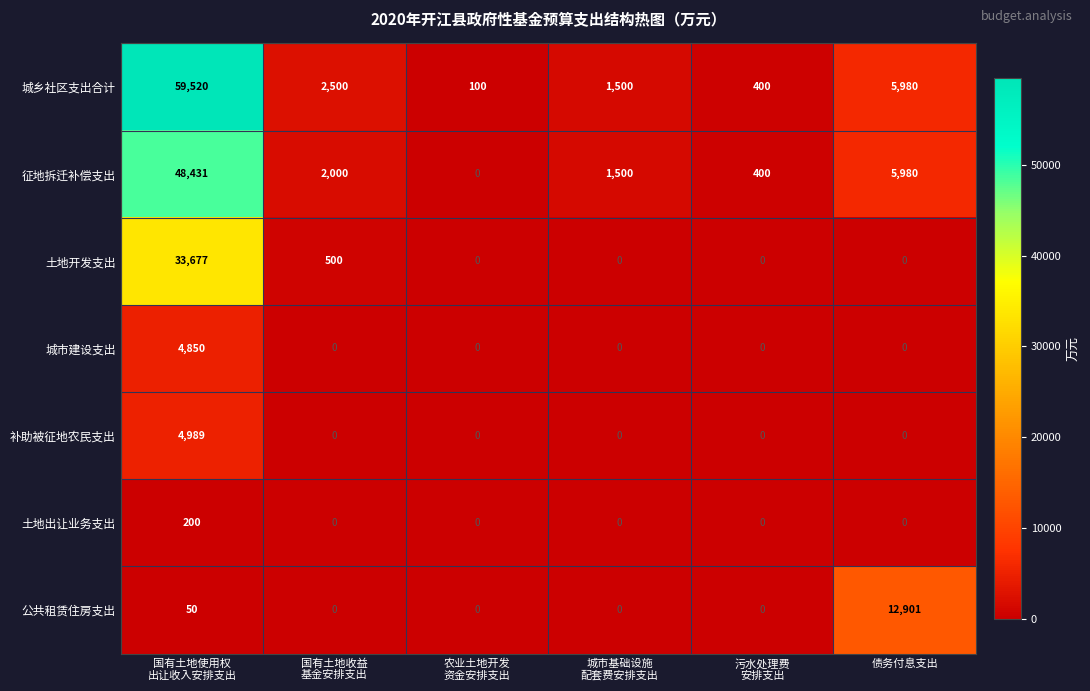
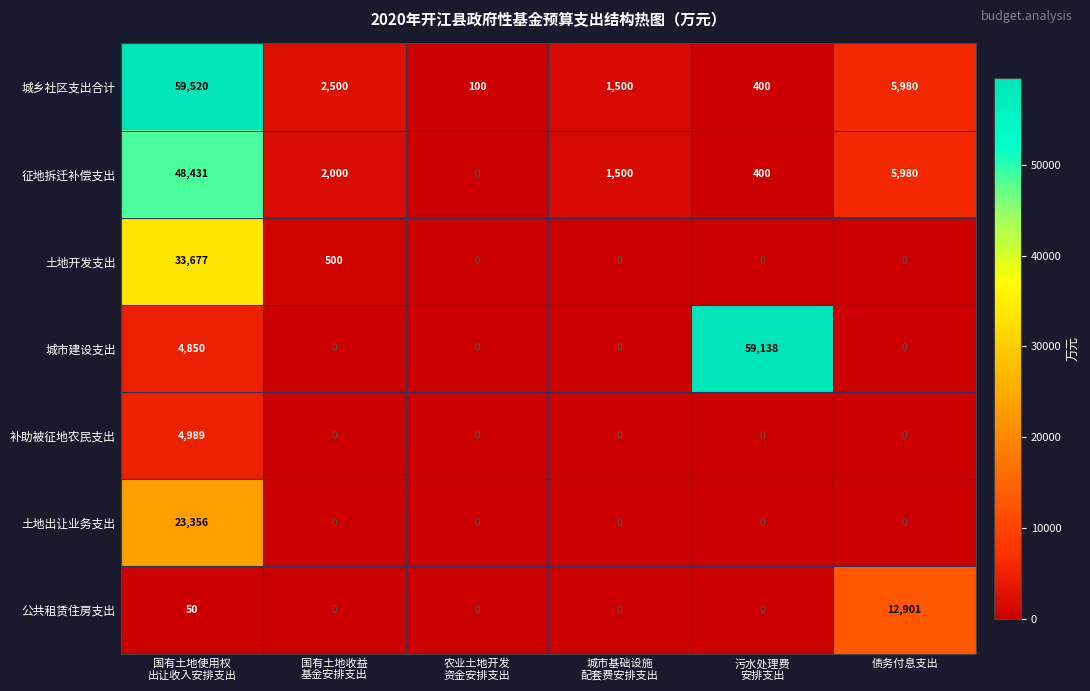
城市建设支出, 污水处理费 安排支出: 0 -> 59,138
土地出让业务支出, 国有土地使用权 出让收入安排支出: 200 -> 23,356
